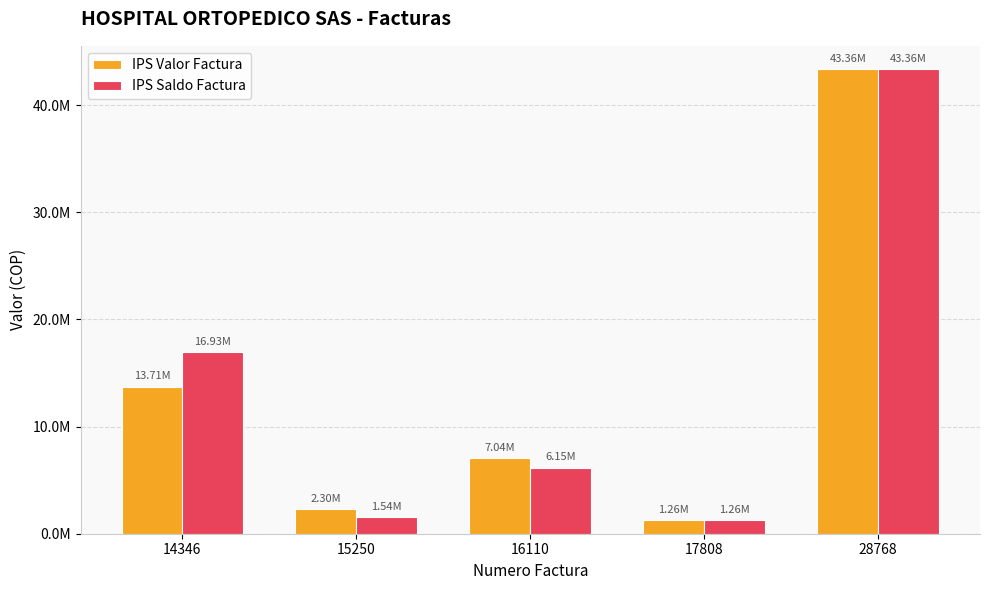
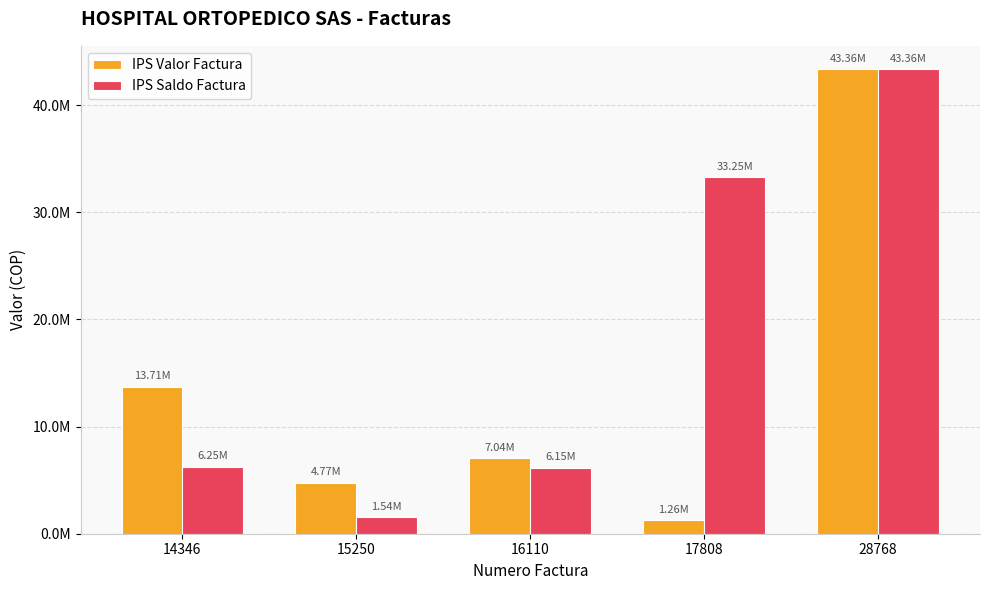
IPS Saldo Factura, 14346: 16.93M -> 6.25M
IPS Valor Factura, 15250: 2.30M -> 4.77M
IPS Saldo Factura, 17808: 1.26M -> 33.25M
